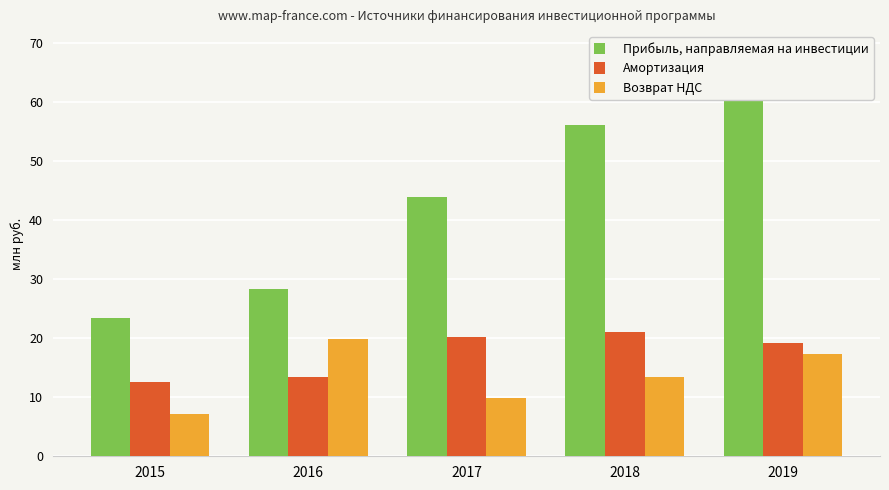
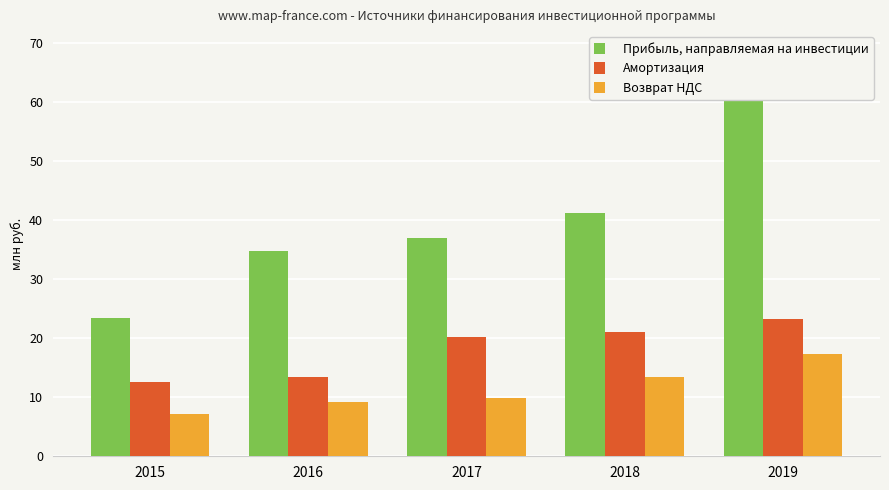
Прибыль, направляемая на инвестиции, 2016: 28 -> 35
Возврат НДС, 2016: 20 -> 9
Прибыль, направляемая на инвестиции, 2017: 44 -> 37
Прибыль, направляемая на инвестиции, 2018: 56 -> 41
Амортизация, 2019: 19 -> 23
